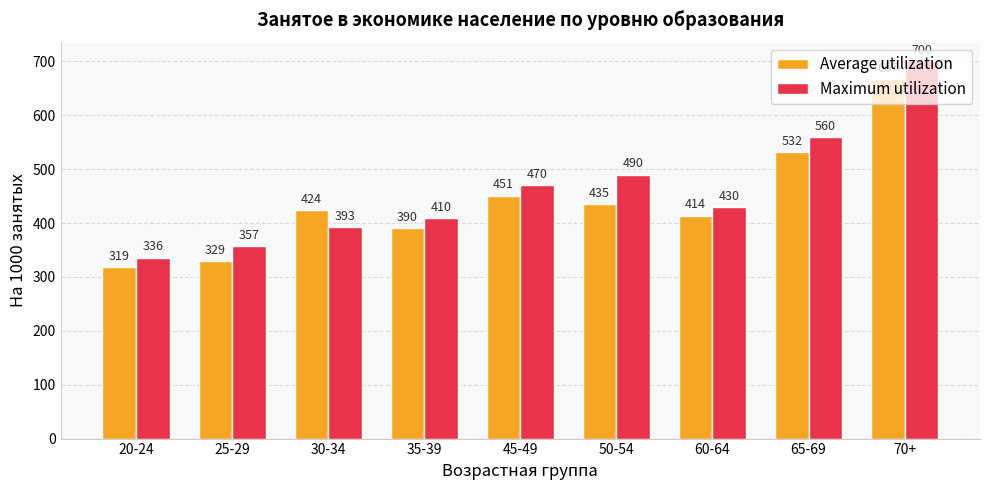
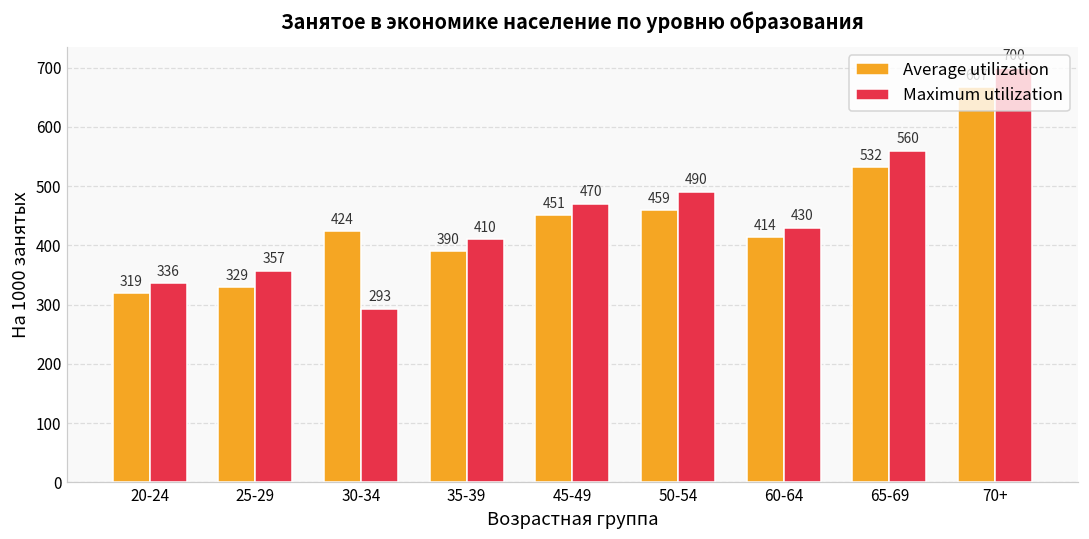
Maximum utilization, 30-34: 393 -> 293
Average utilization, 50-54: 435 -> 459
